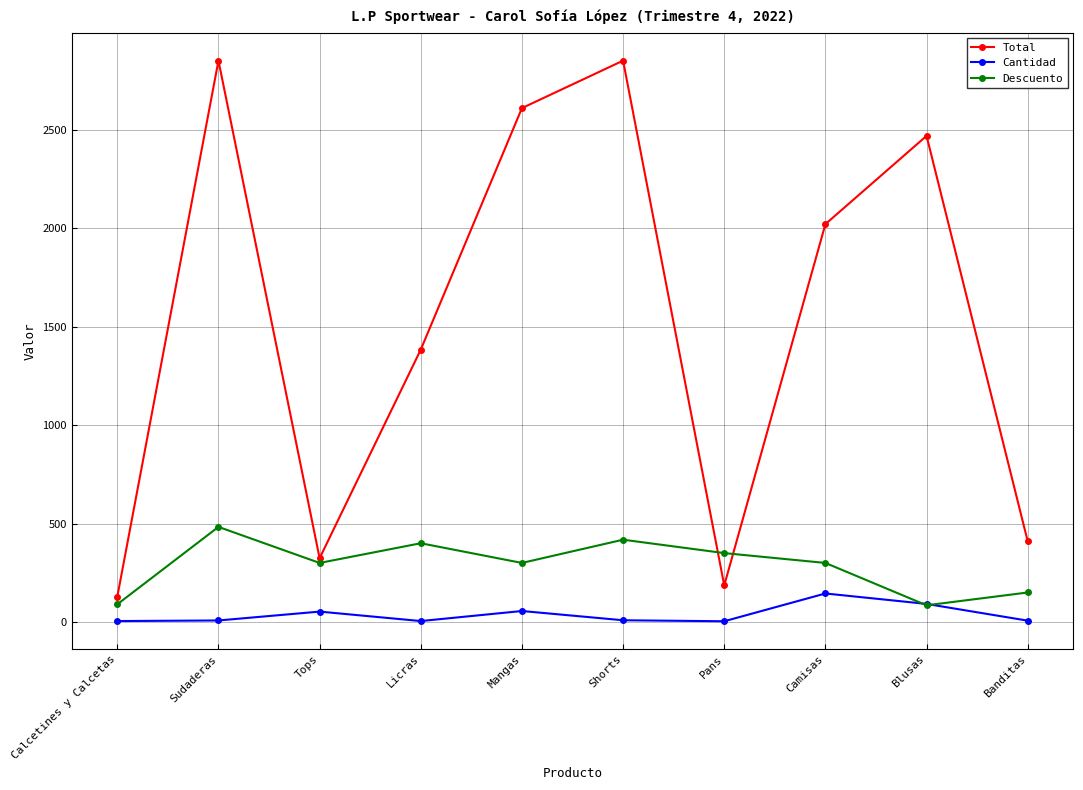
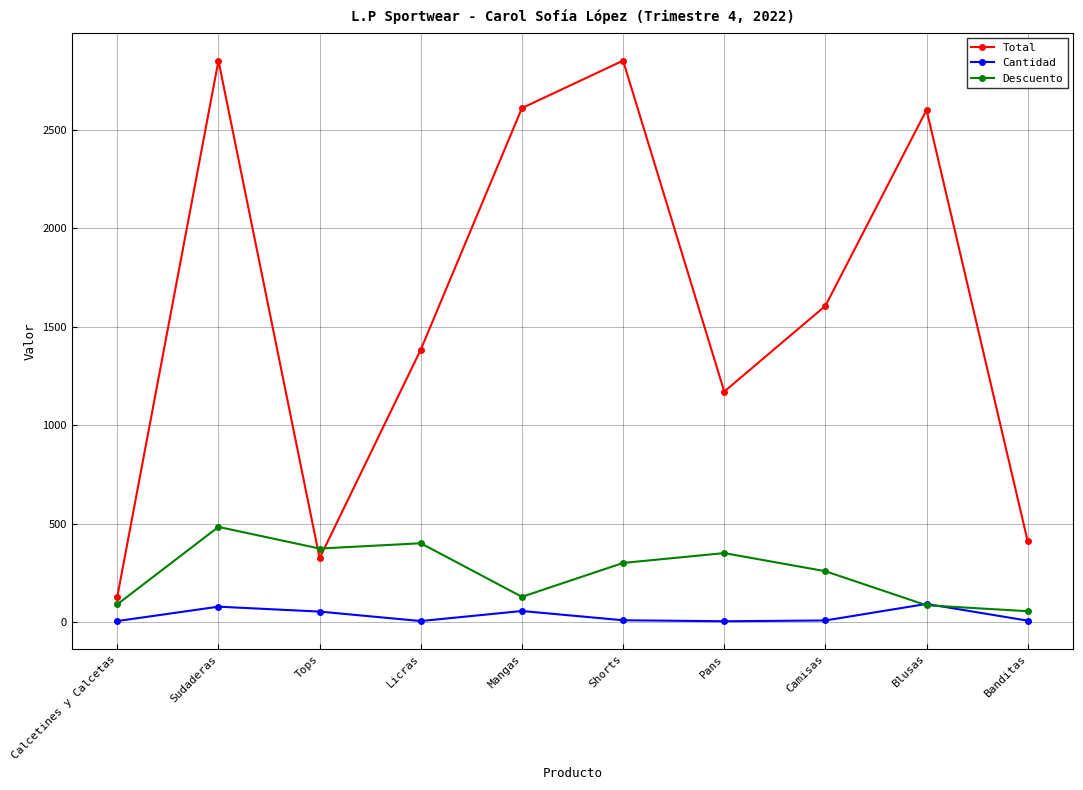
Cantidad, Sudaderas: 10 -> 80
Descuento, Tops: 300 -> 370
Descuento, Mangas: 300 -> 130
Descuento, Shorts: 420 -> 300
Total, Pans: 190 -> 1170
Total, Camisas: 2020 -> 1610
Cantidad, Camisas: 150 -> 10
Descuento, Camisas: 300 -> 260
Total, Blusas: 2470 -> 2600
Descuento, Banditas: 150 -> 60
